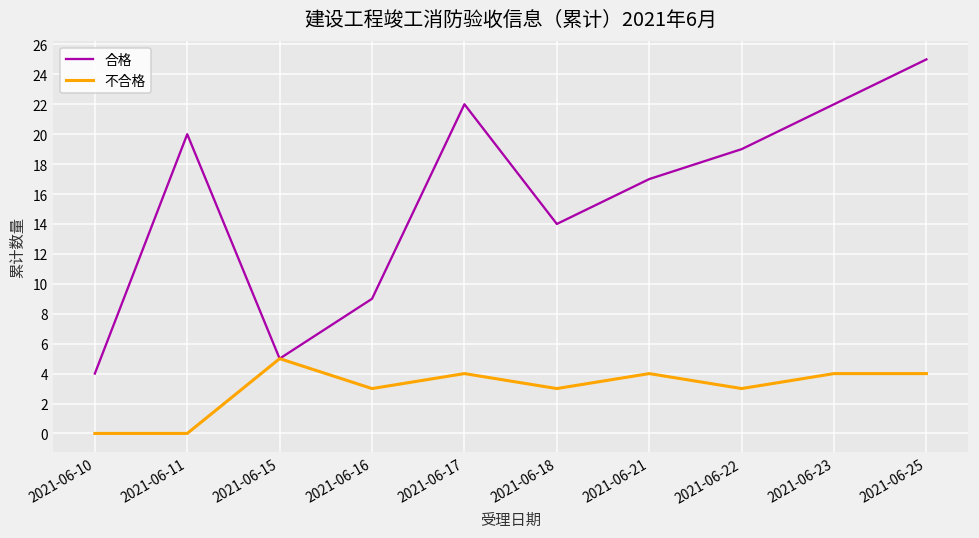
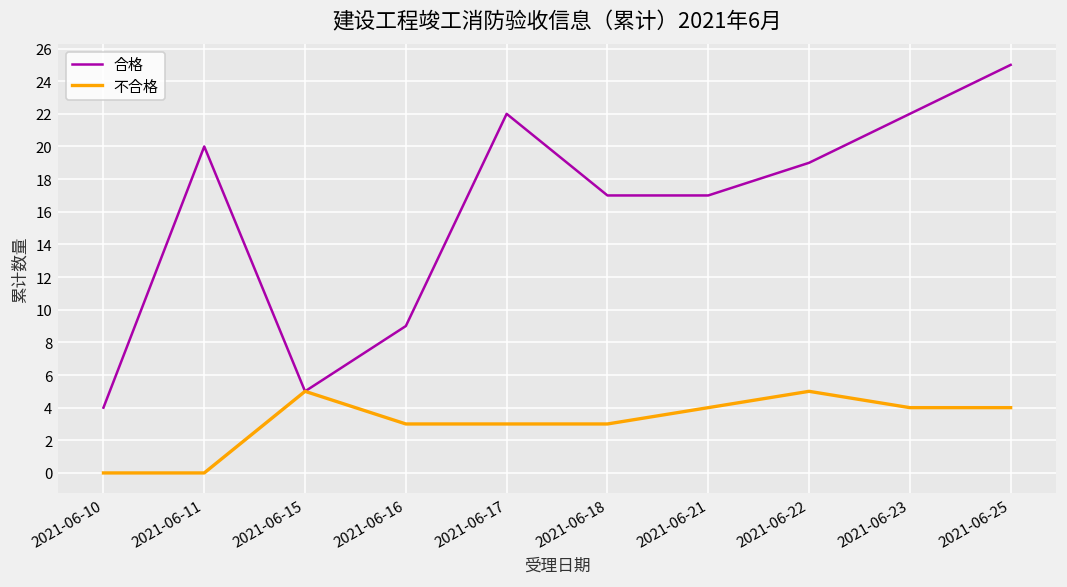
不合格, 2021-06-17: 4 -> 3
合格, 2021-06-18: 14 -> 17
不合格, 2021-06-22: 3 -> 5
